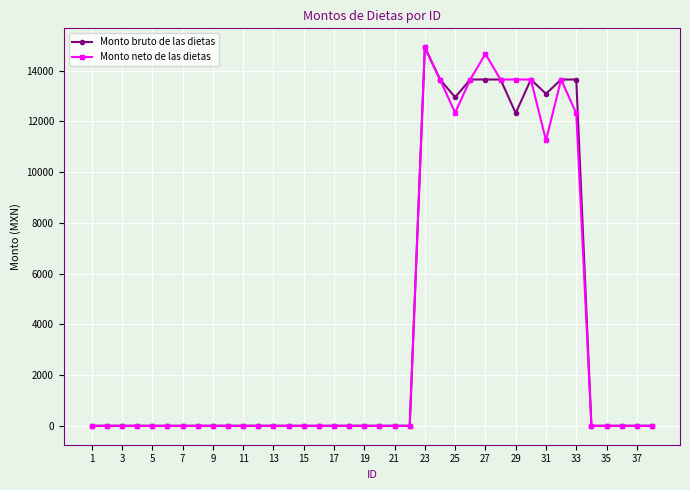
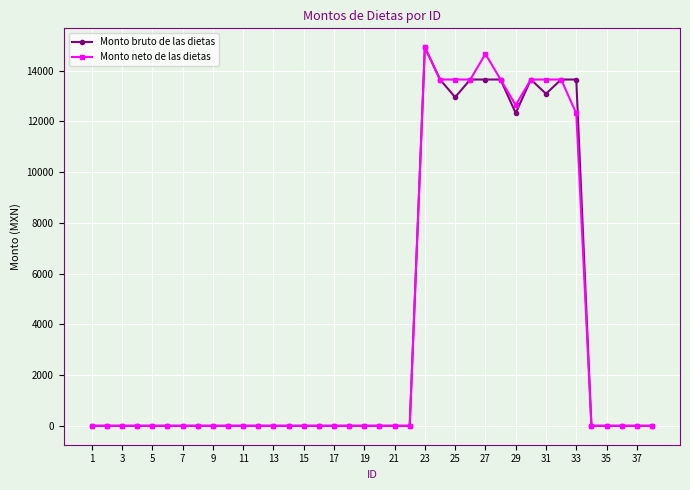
Monto neto de las dietas, 25: 12300 -> 13700
Monto neto de las dietas, 29: 13700 -> 12600
Monto neto de las dietas, 31: 11300 -> 13700
